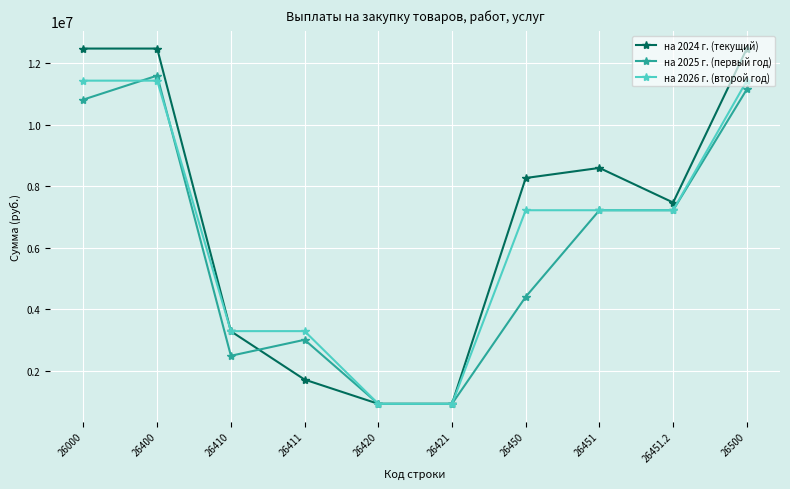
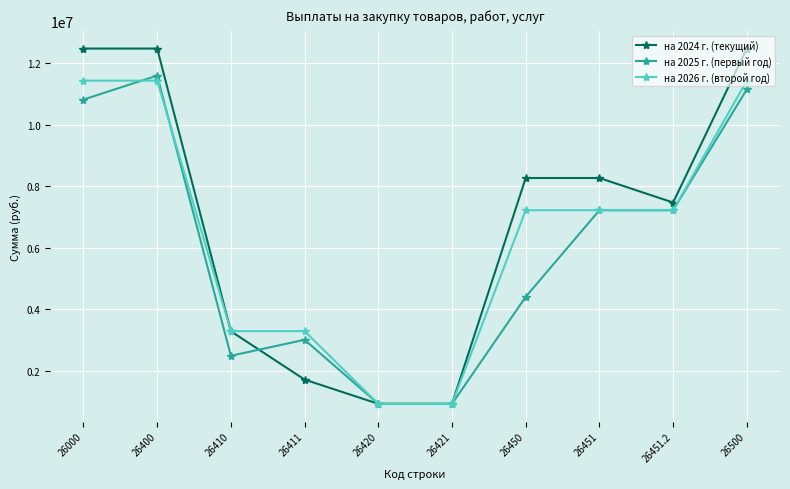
на 2024 г. (текущий), 26451: 8600000 -> 8300000
